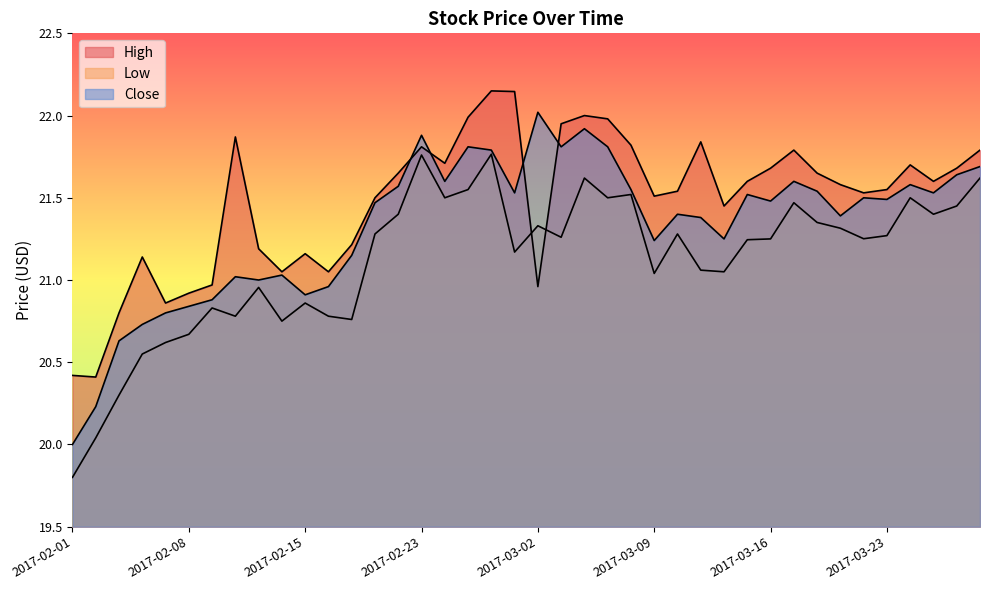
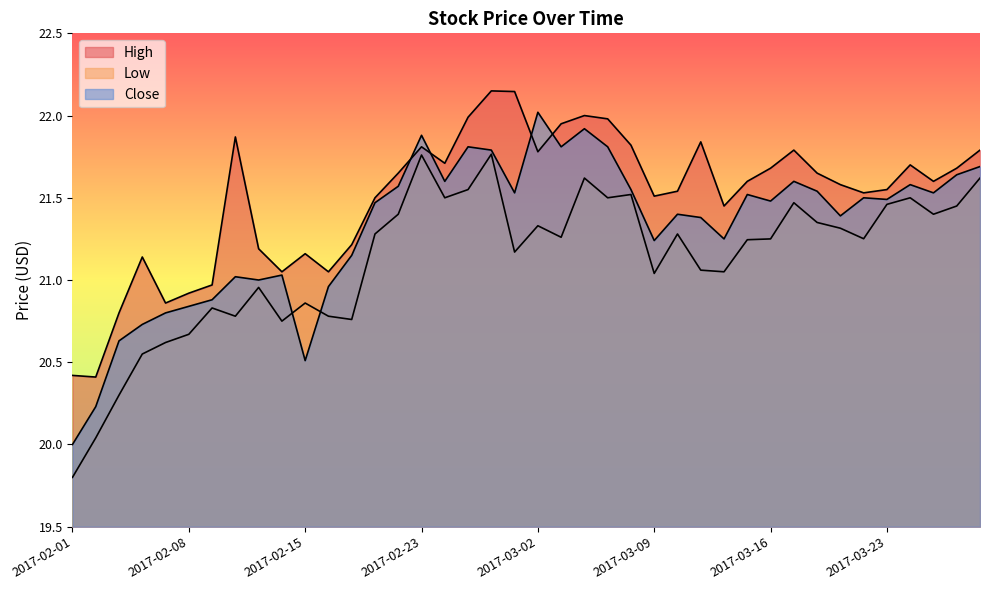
Close, 2017-02-15: 20.91 -> 20.51
High, 2017-03-02: 20.96 -> 21.78
Low, 2017-03-23: 21.27 -> 21.46
